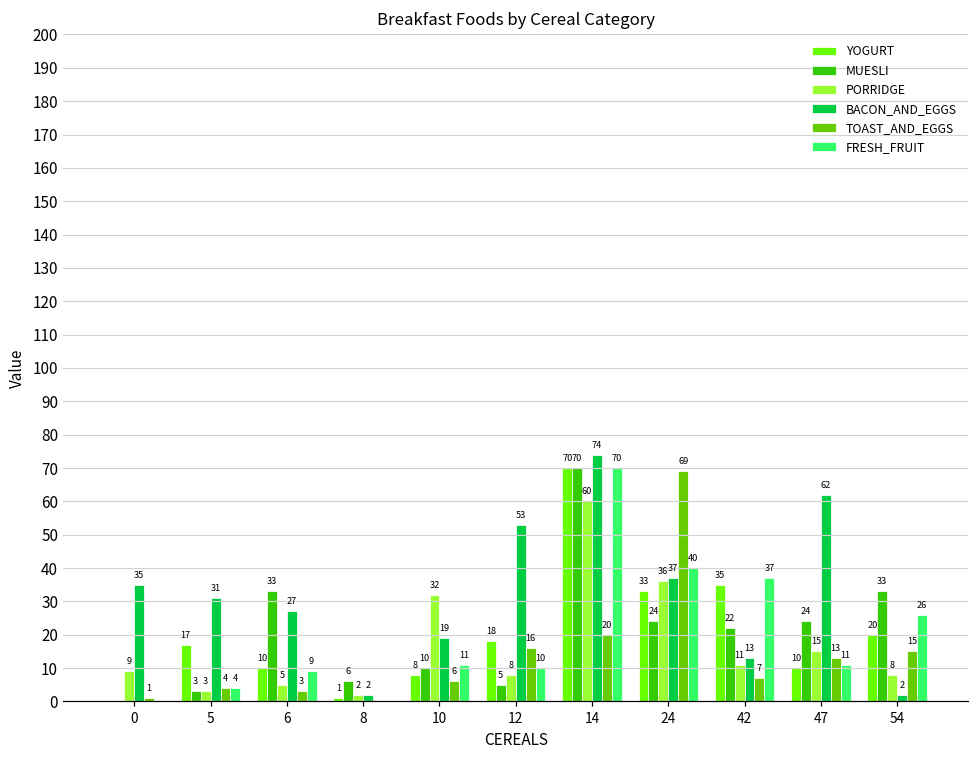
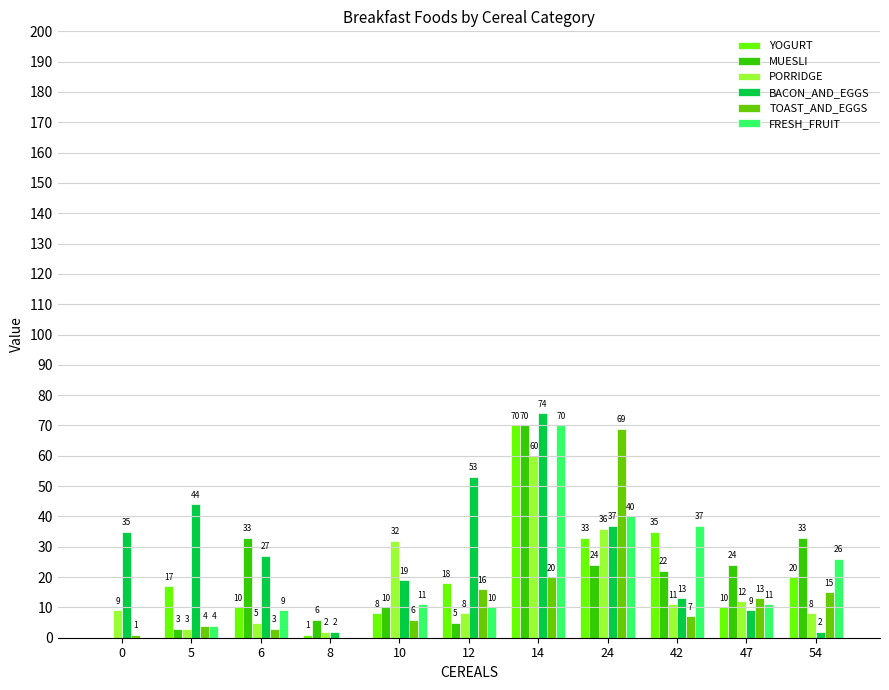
BACON_AND_EGGS, 5: 31 -> 44
PORRIDGE, 47: 15 -> 12
BACON_AND_EGGS, 47: 62 -> 9
